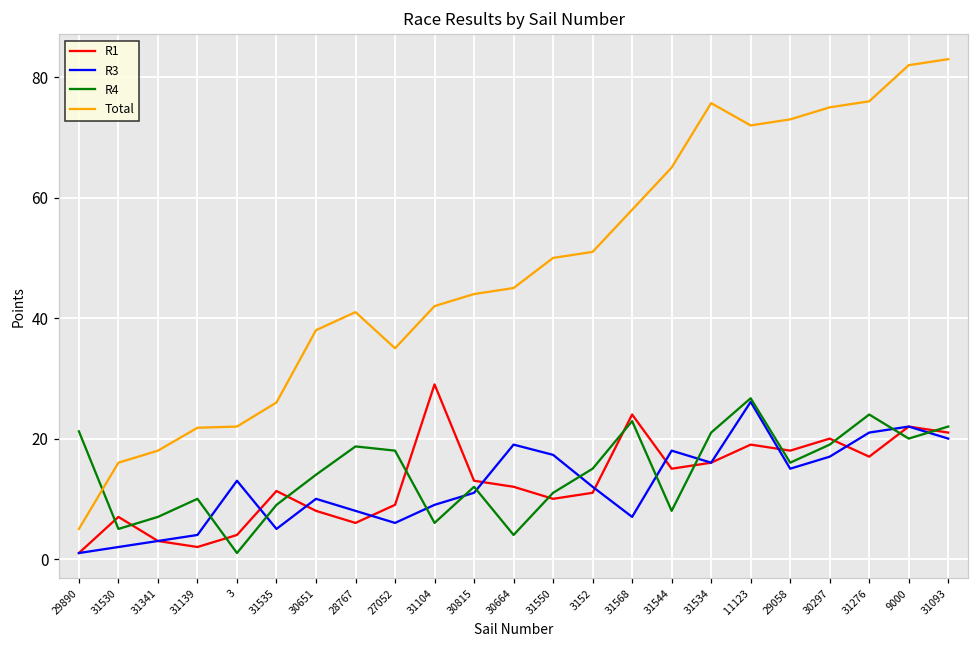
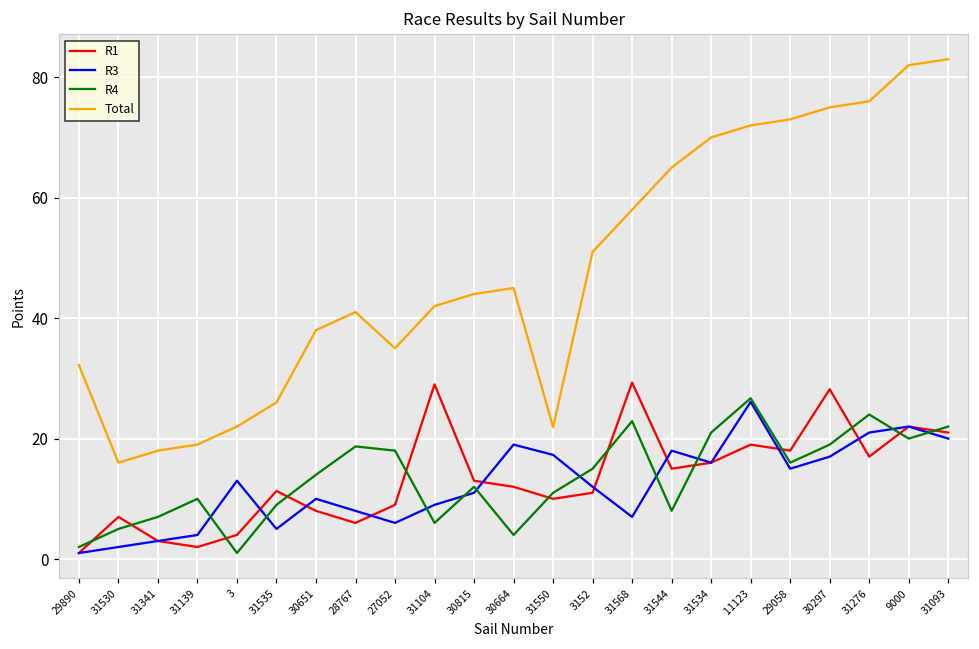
R4, 29890: 21 -> 2
Total, 29890: 5 -> 32
Total, 31139: 22 -> 19
Total, 31550: 50 -> 22
R1, 31568: 24 -> 29
Total, 31534: 76 -> 70
R1, 30297: 20 -> 28
